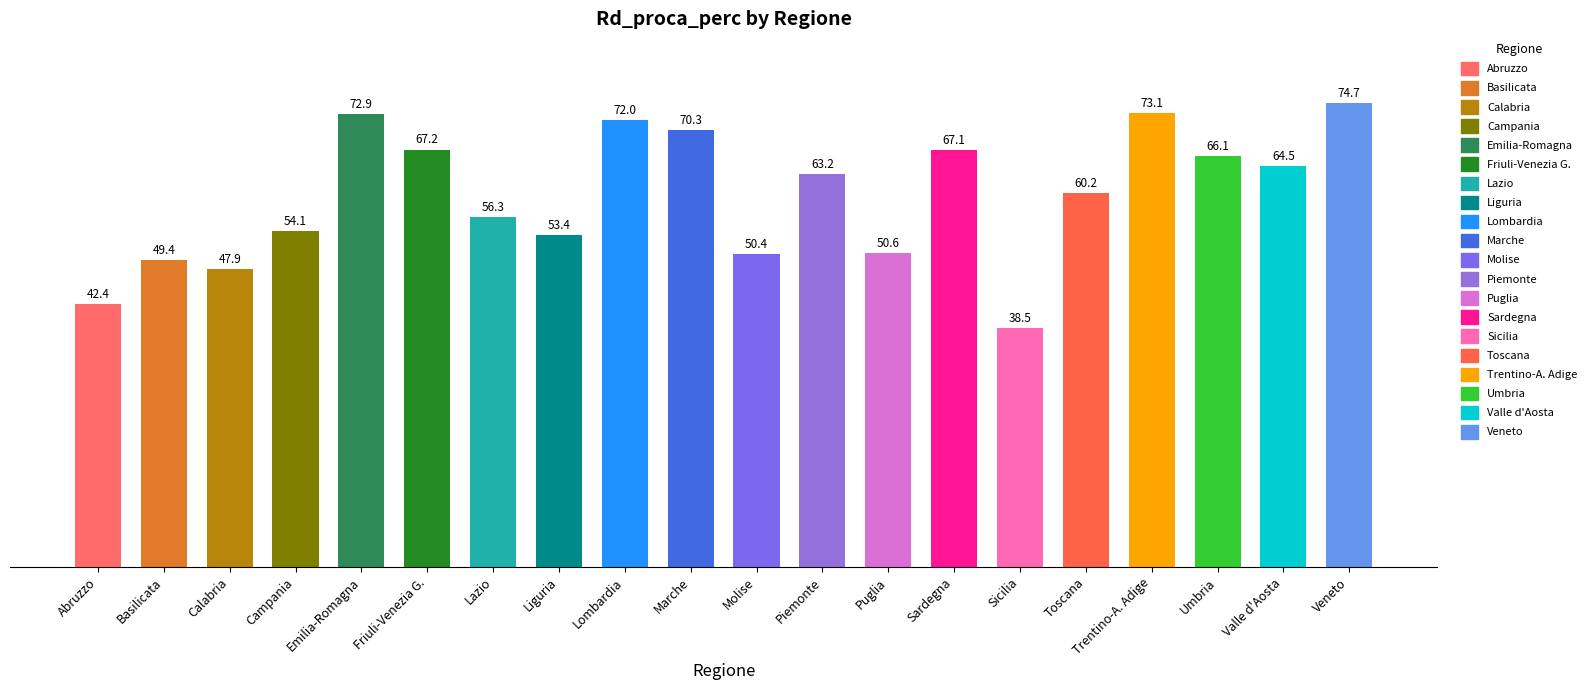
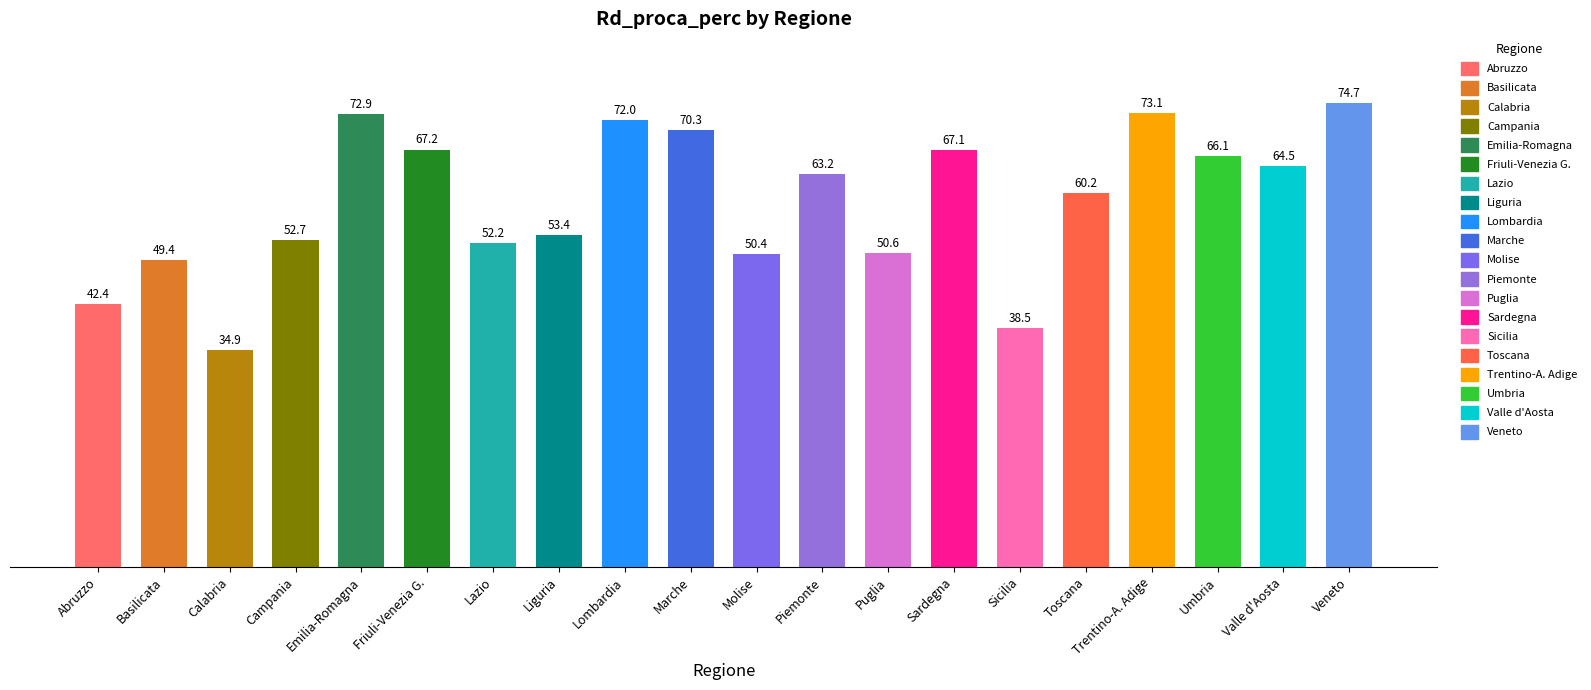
Calabria: 47.9 -> 34.9
Campania: 54.1 -> 52.7
Lazio: 56.3 -> 52.2
